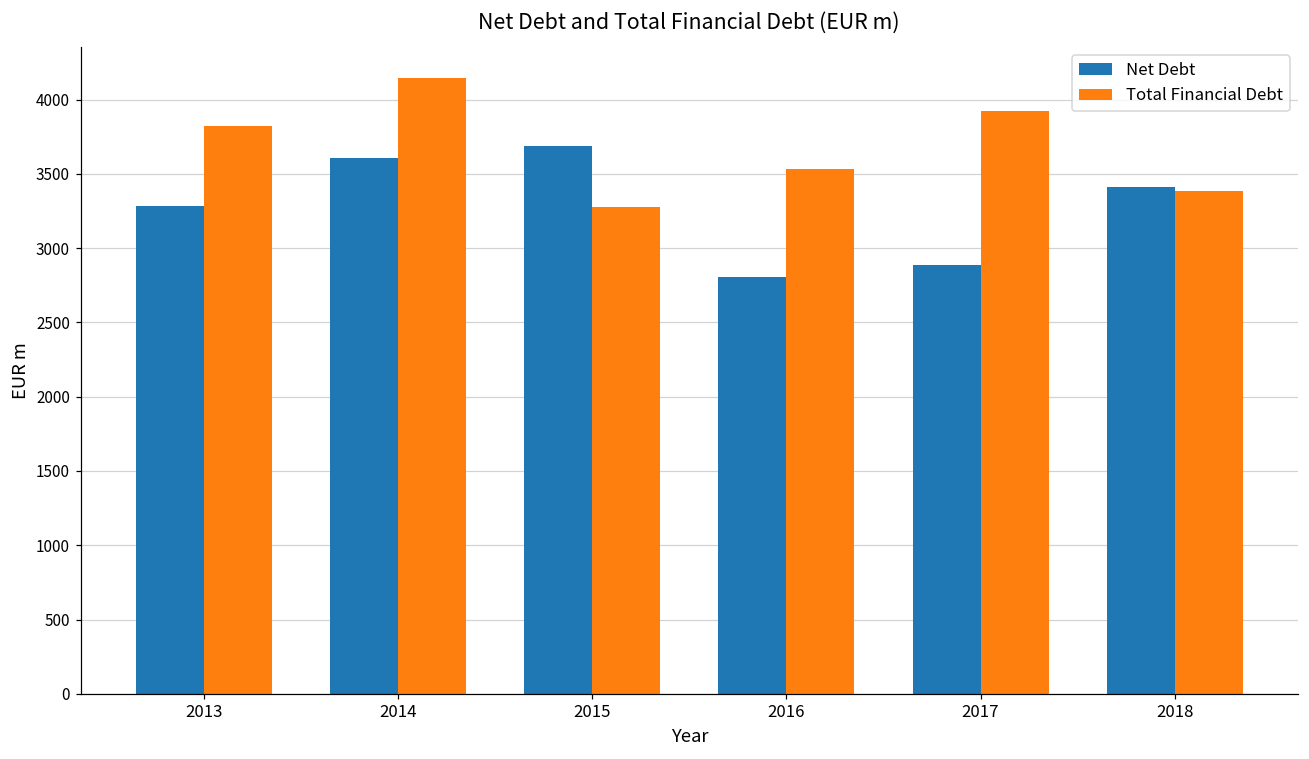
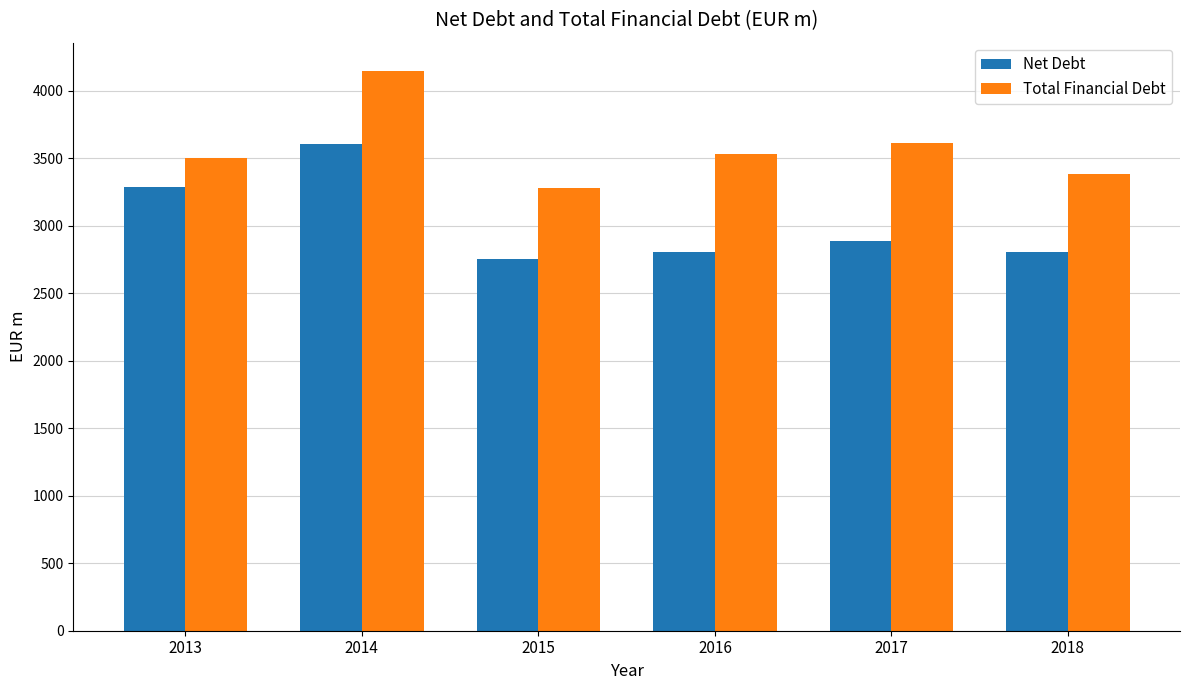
Total Financial Debt, 2013: 3820 -> 3500
Net Debt, 2015: 3690 -> 2760
Total Financial Debt, 2017: 3920 -> 3610
Net Debt, 2018: 3410 -> 2800
